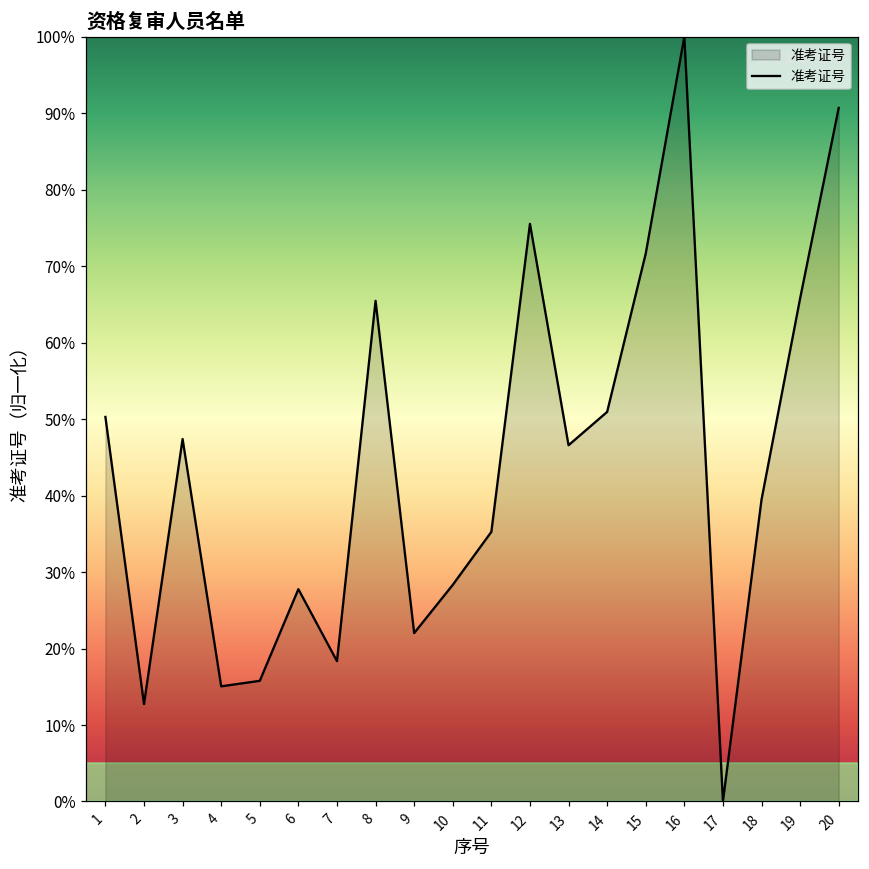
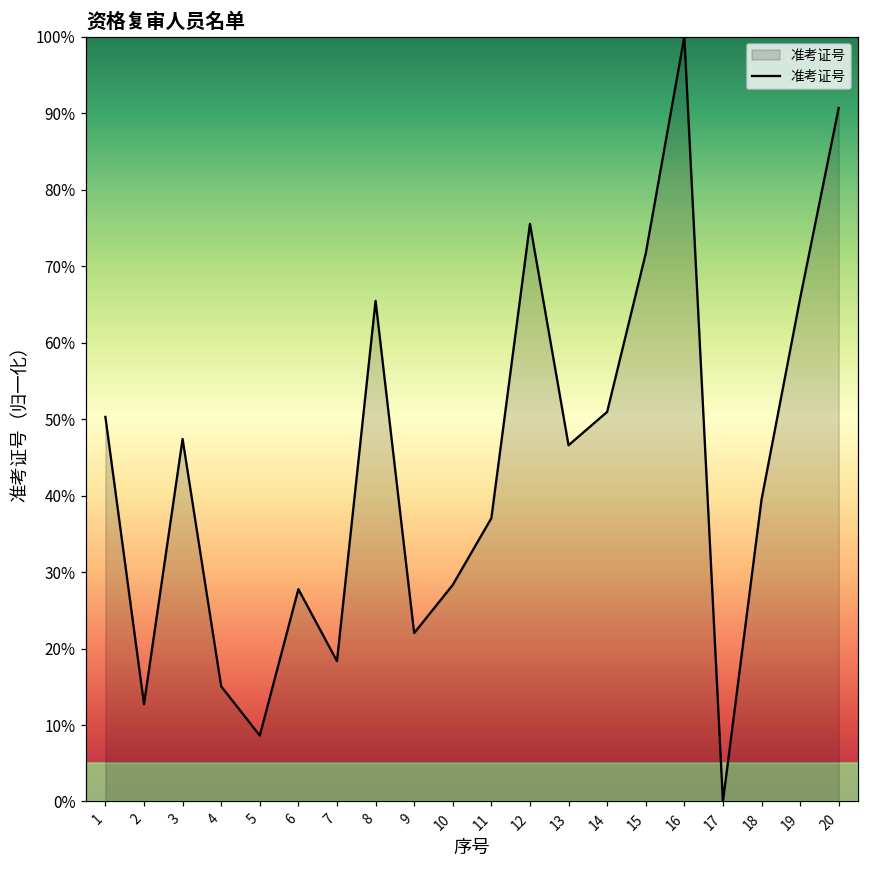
5: 16% -> 9%
11: 35% -> 37%
